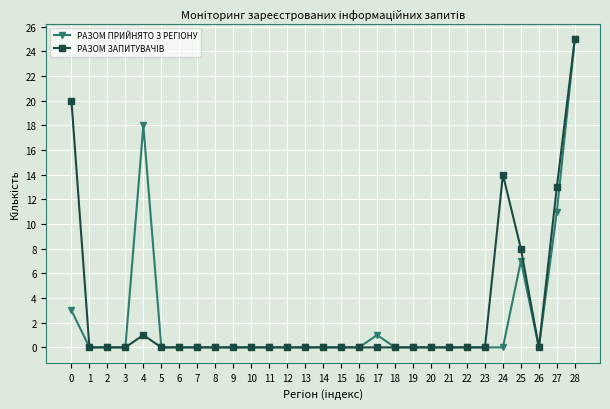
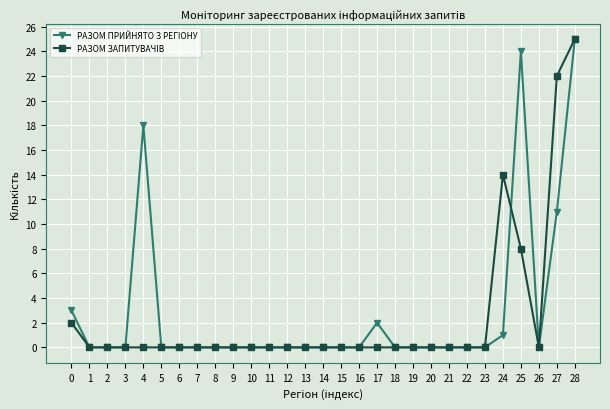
РАЗОМ ЗАПИТУВАЧІВ, 0: 20 -> 2
РАЗОМ ЗАПИТУВАЧІВ, 4: 1 -> 0
РАЗОМ ПРИЙНЯТО З РЕГІОНУ, 17: 1 -> 2
РАЗОМ ПРИЙНЯТО З РЕГІОНУ, 24: 0 -> 1
РАЗОМ ПРИЙНЯТО З РЕГІОНУ, 25: 7 -> 24
РАЗОМ ЗАПИТУВАЧІВ, 27: 13 -> 22
